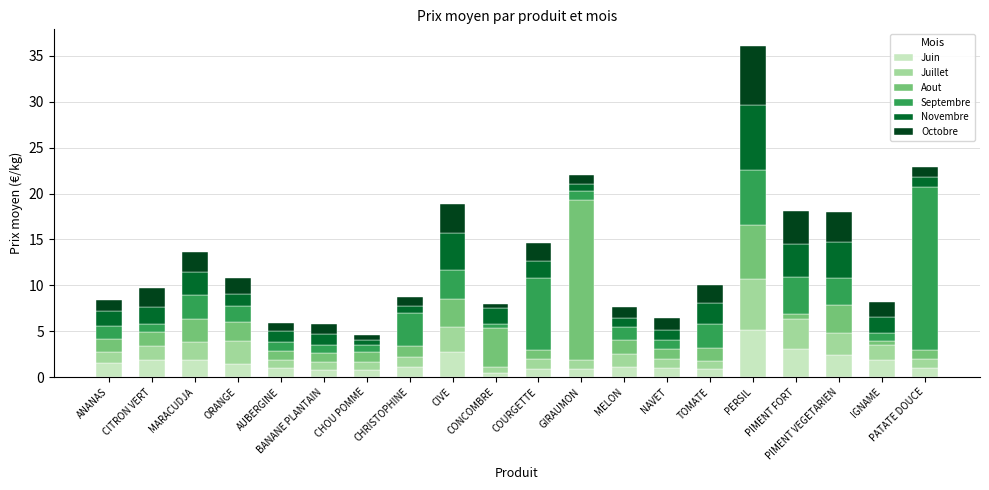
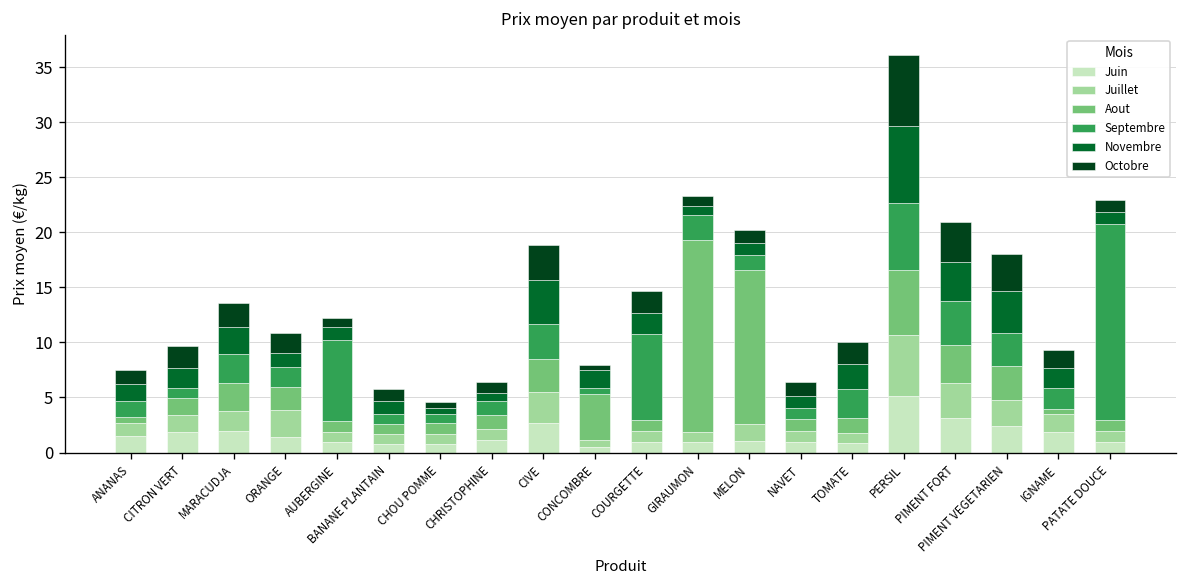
Aout, ANANAS: 1 -> 0
Septembre, AUBERGINE: 1 -> 7
Septembre, CHRISTOPHINE: 4 -> 1
Septembre, GIRAUMON: 1 -> 2
Aout, MELON: 1 -> 14
Aout, PIMENT FORT: 1 -> 3
Septembre, IGNAME: 1 -> 2
